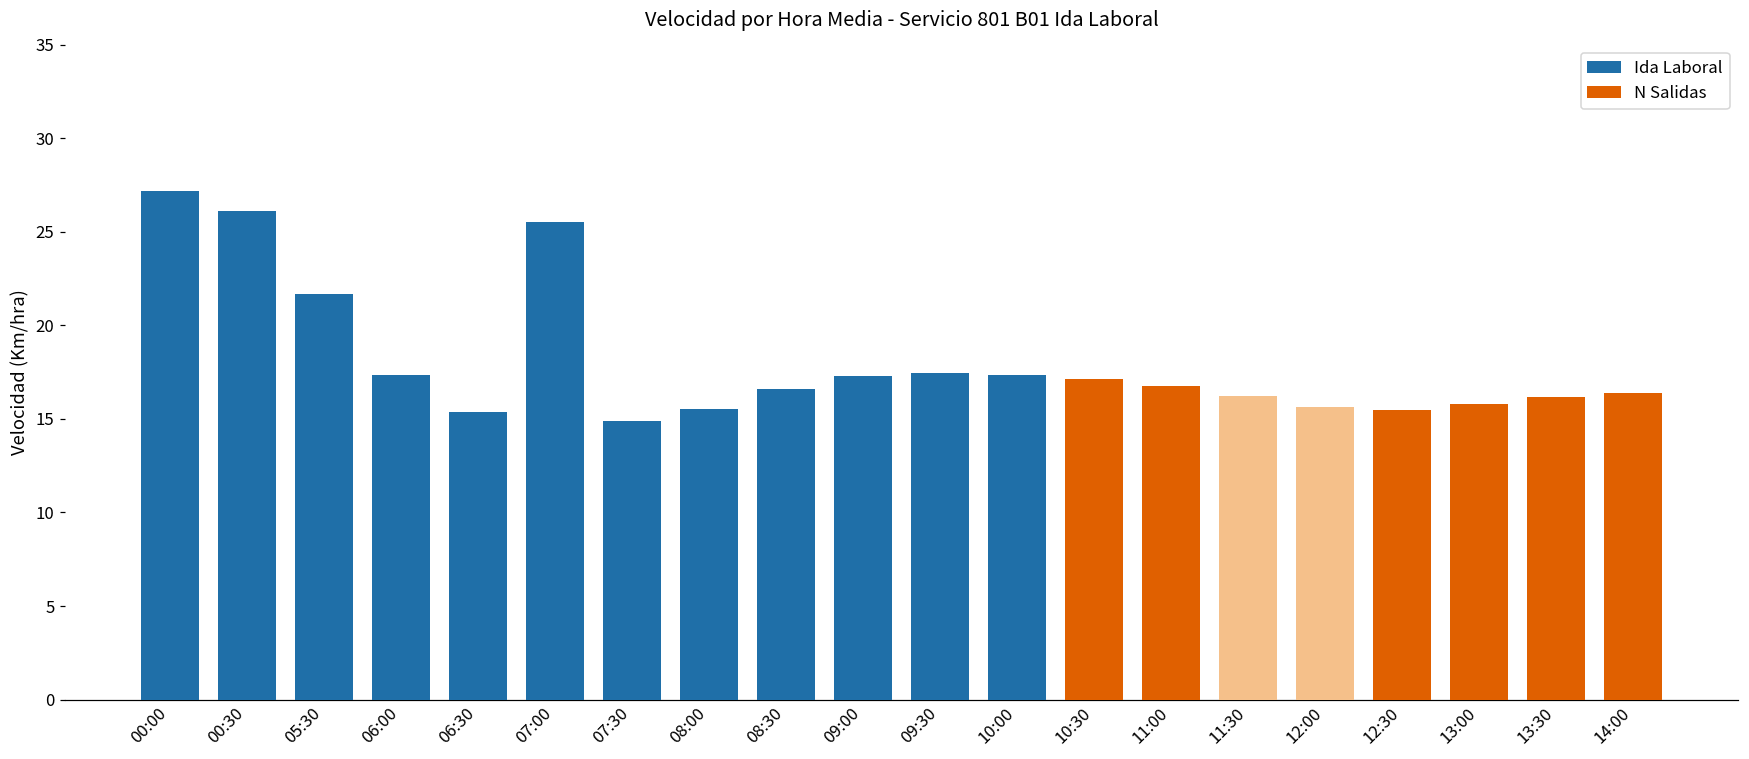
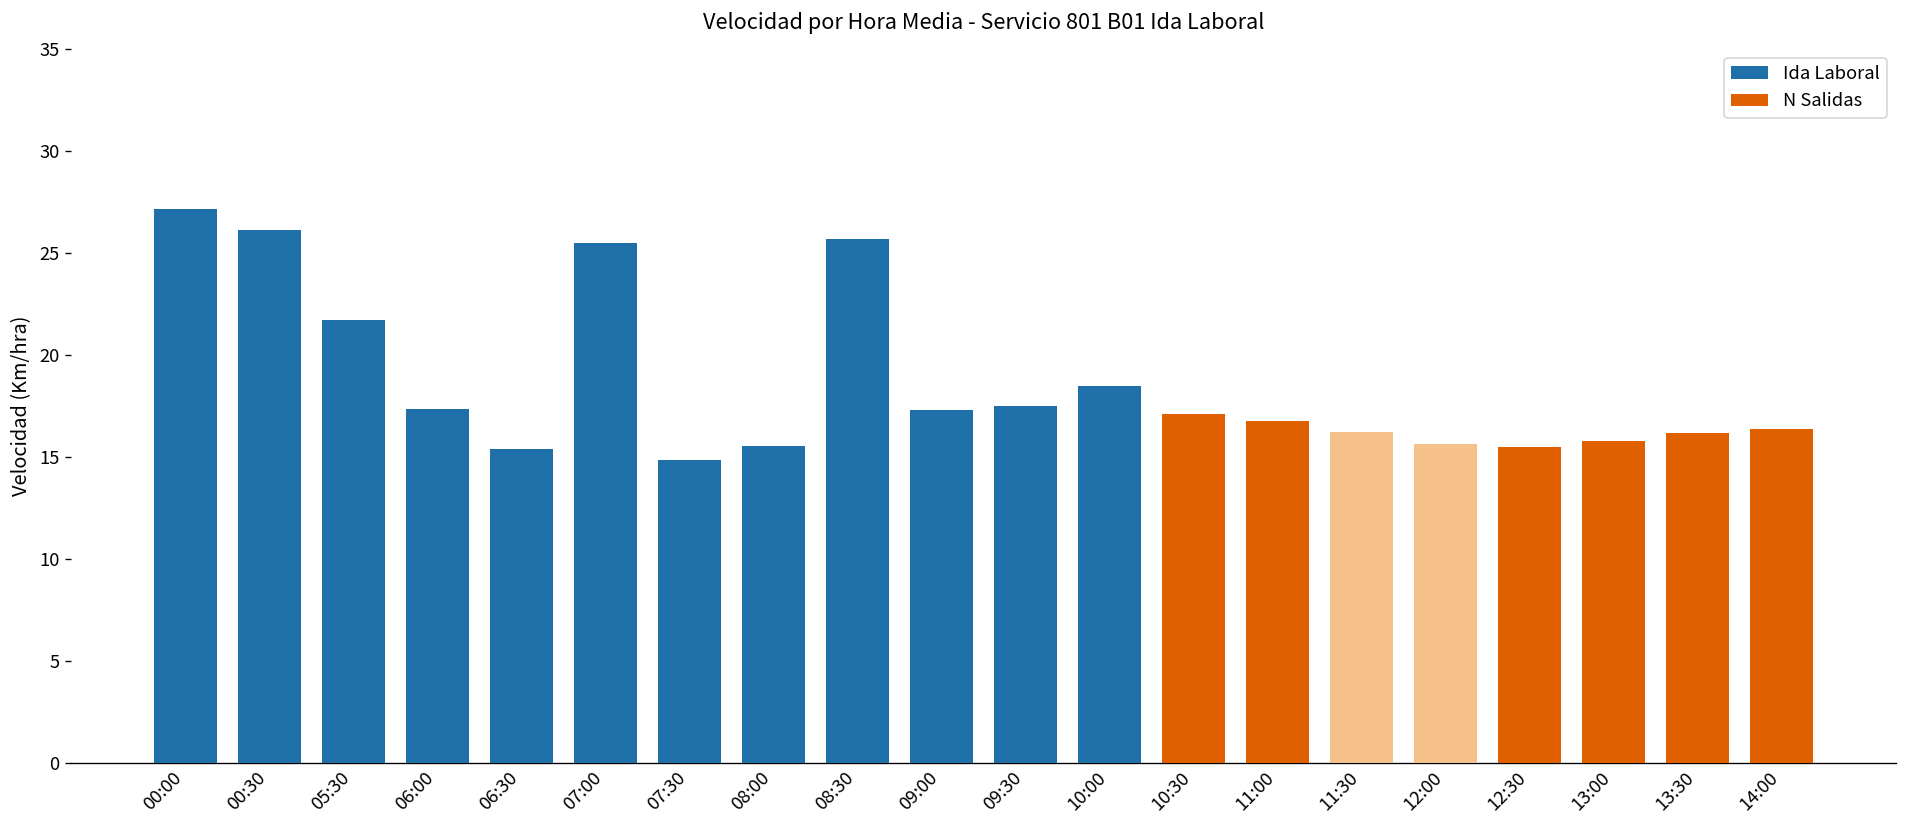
Ida Laboral, 08:30: 16.6 -> 25.7
Ida Laboral, 10:00: 17.4 -> 18.5
